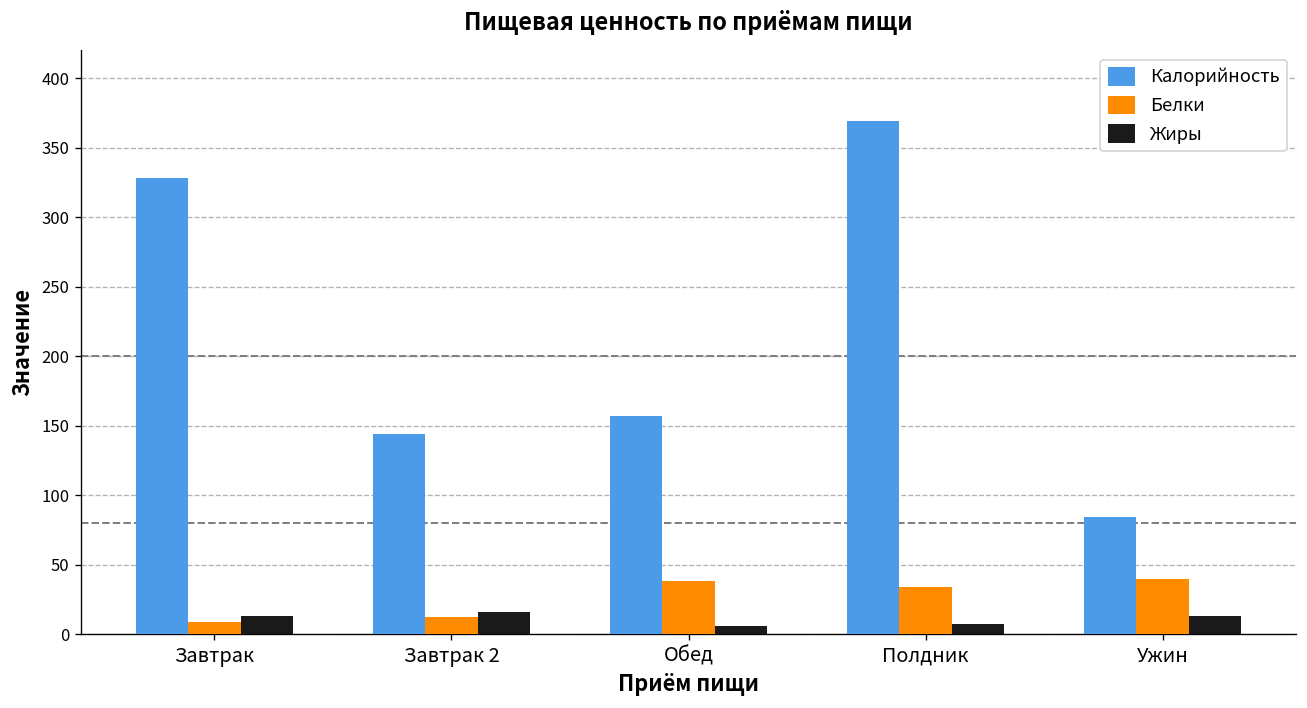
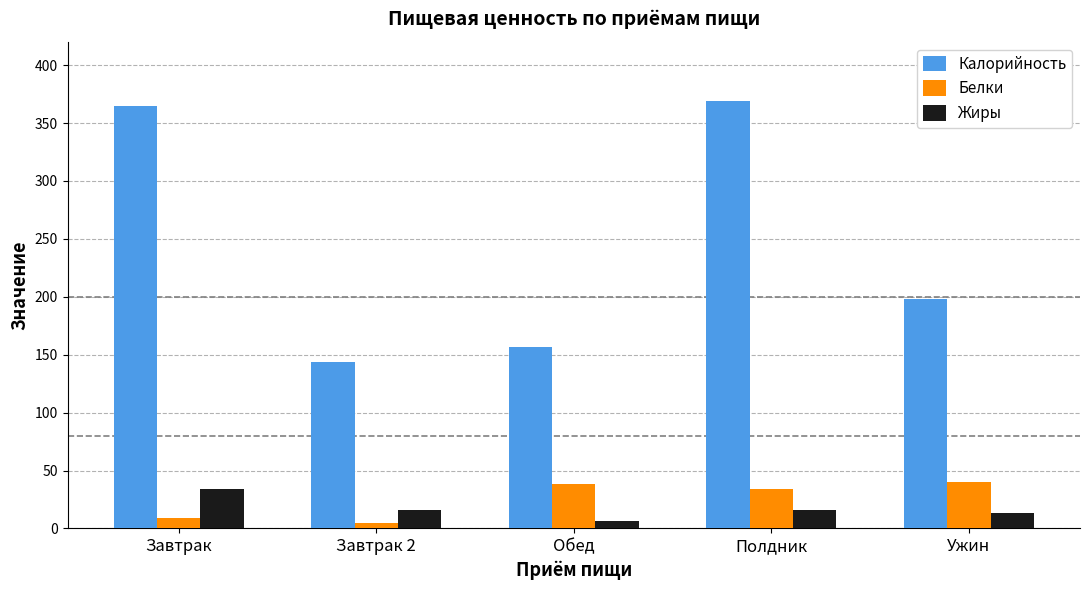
Калорийность, Завтрак: 328 -> 365
Жиры, Завтрак: 13 -> 34
Белки, Завтрак 2: 12 -> 5
Жиры, Полдник: 7 -> 16
Калорийность, Ужин: 84 -> 198
